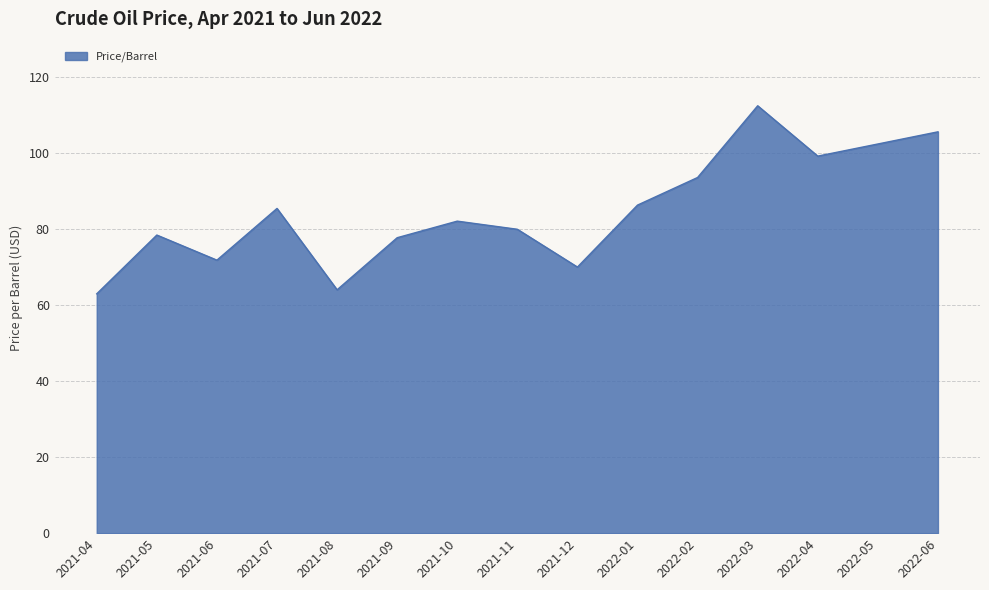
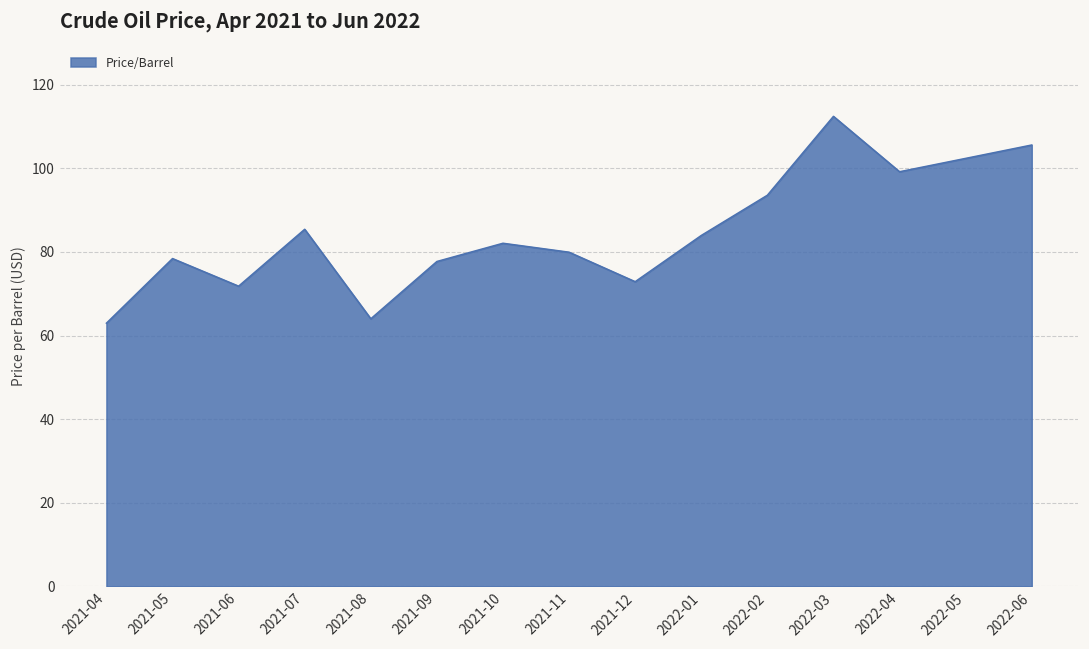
2021-12: 70 -> 73
2022-01: 86 -> 84
